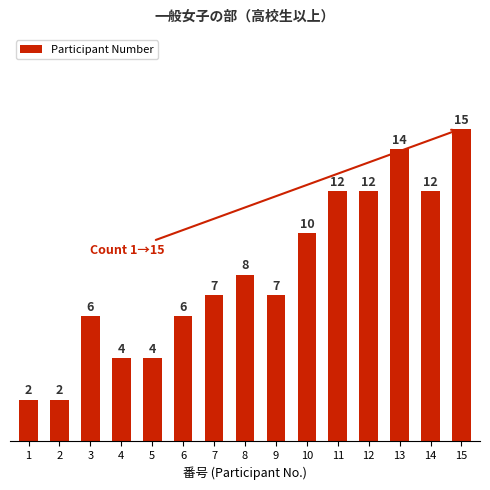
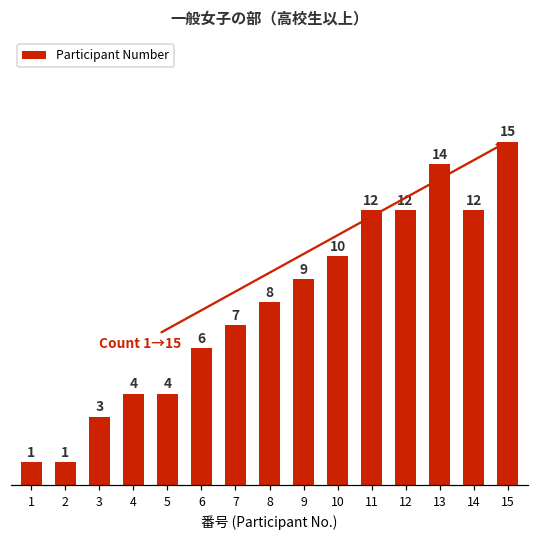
1: 2 -> 1
2: 2 -> 1
3: 6 -> 3
9: 7 -> 9
